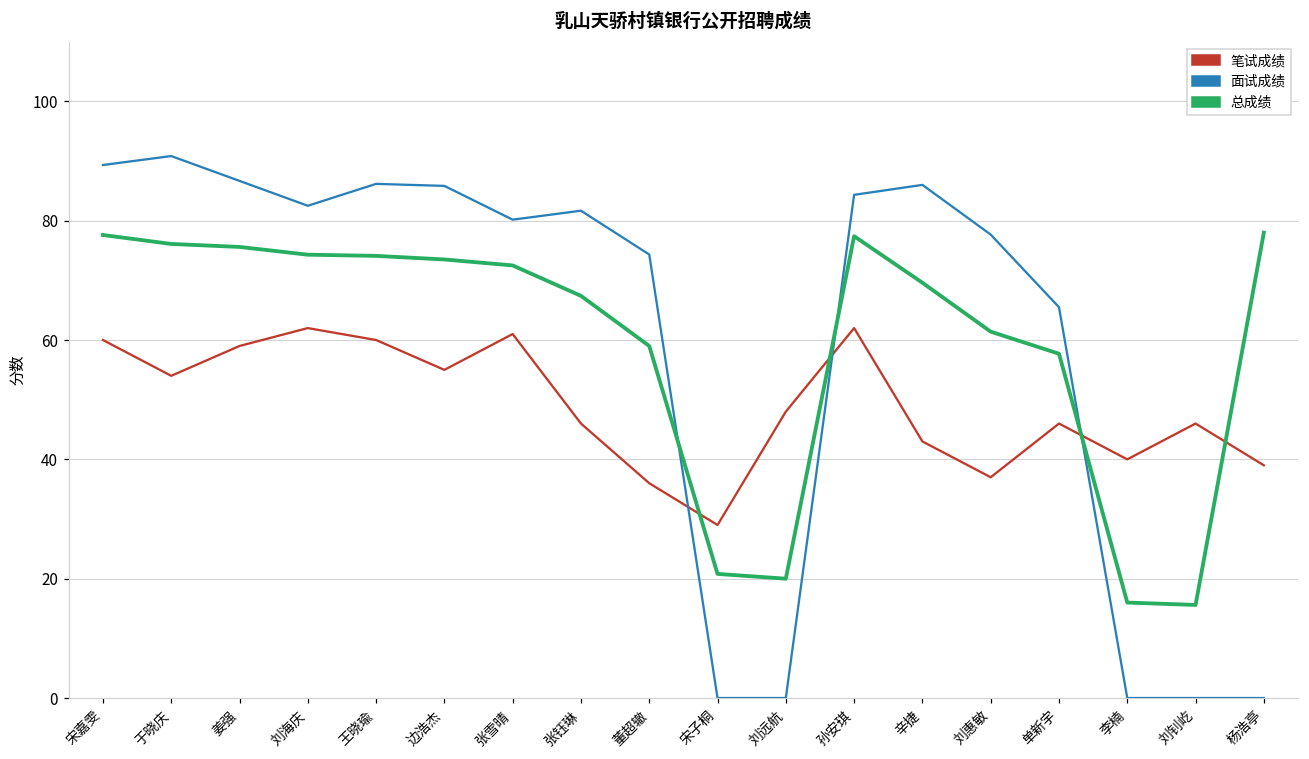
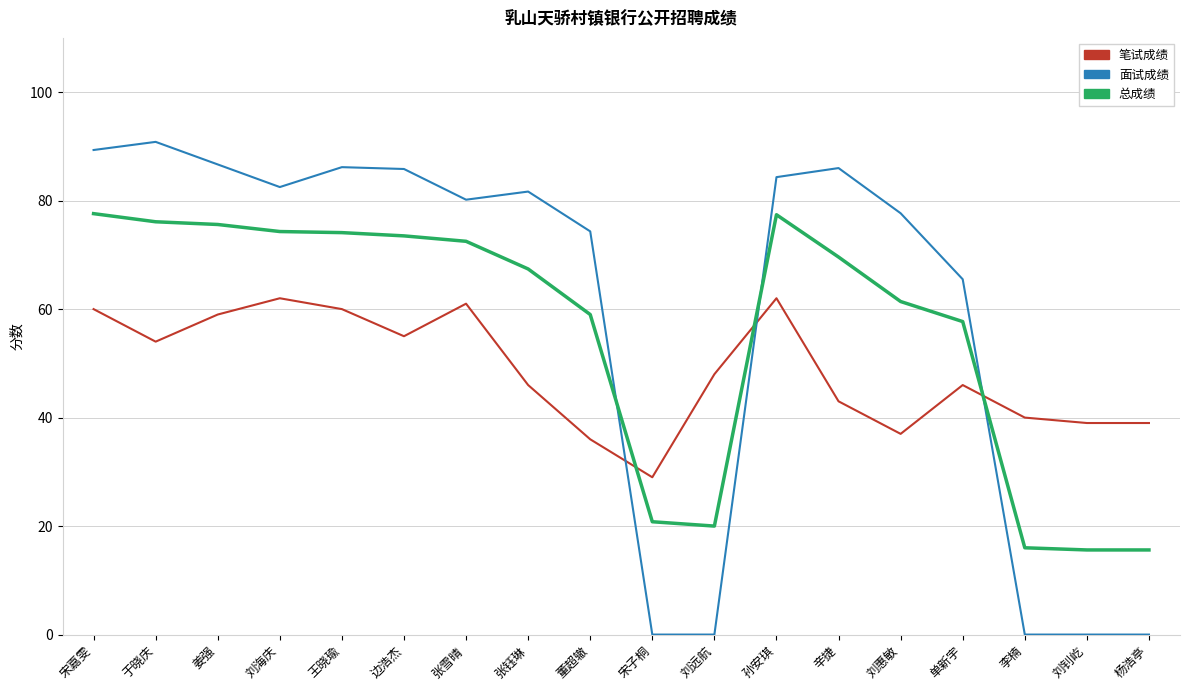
笔试成绩, 刘钊屹: 46 -> 39
总成绩, 杨浩亭: 78 -> 16
